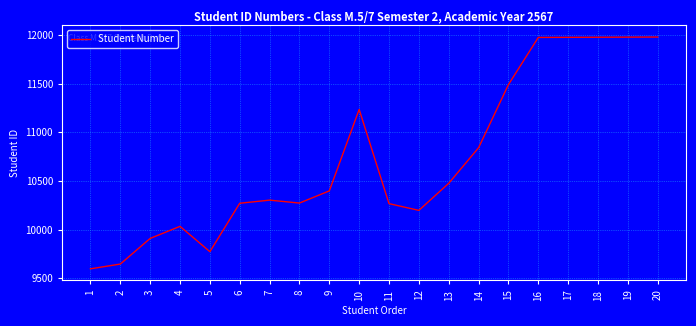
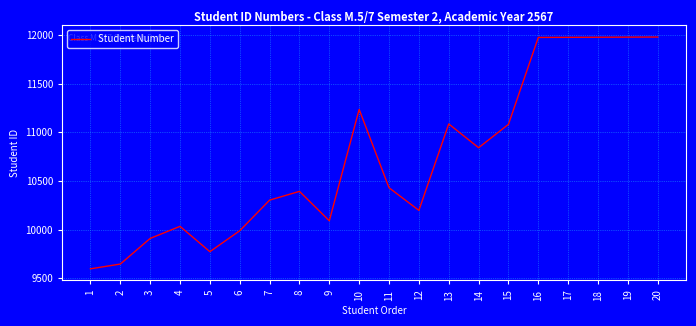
6: 10300 -> 10000
8: 10300 -> 10400
9: 10400 -> 10100
11: 10300 -> 10400
13: 10500 -> 11100
15: 11500 -> 11100
